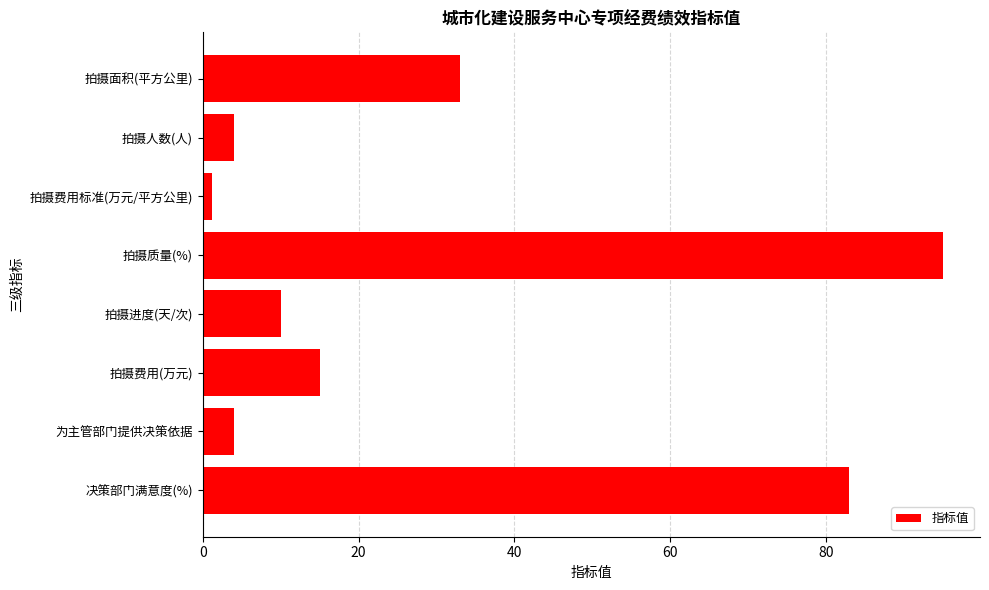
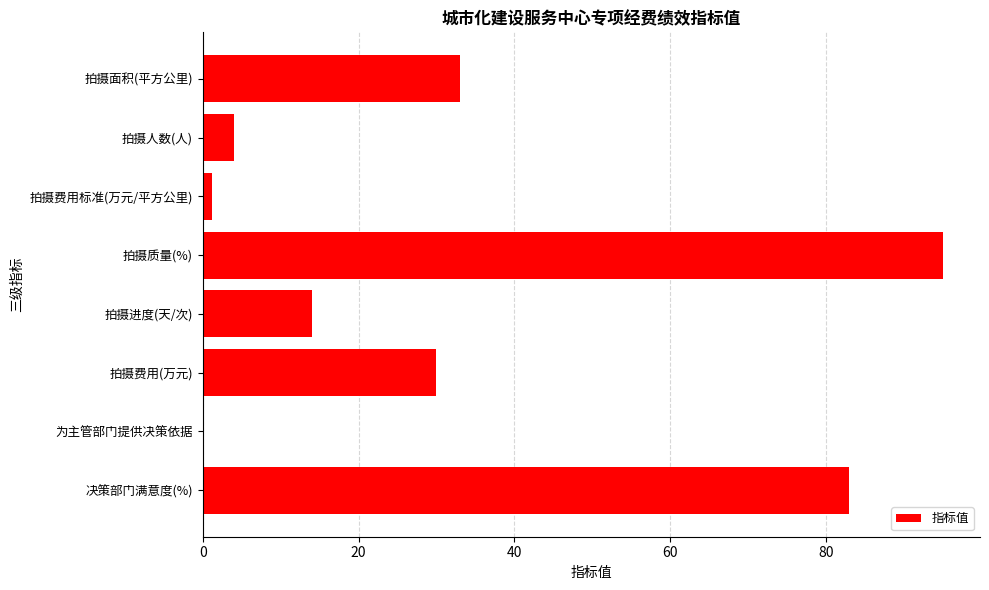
拍摄进度(天/次): 10 -> 14
拍摄费用(万元): 15 -> 30
为主管部门提供决策依据: 4 -> 0
